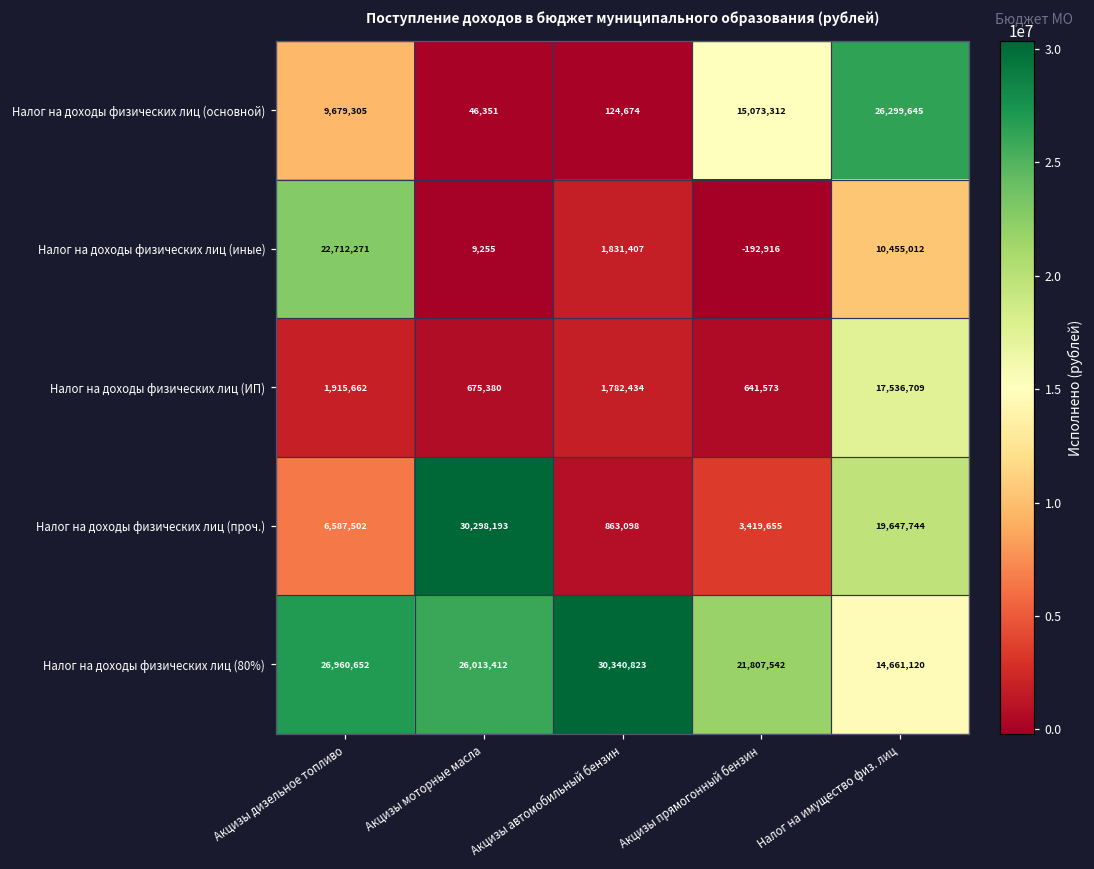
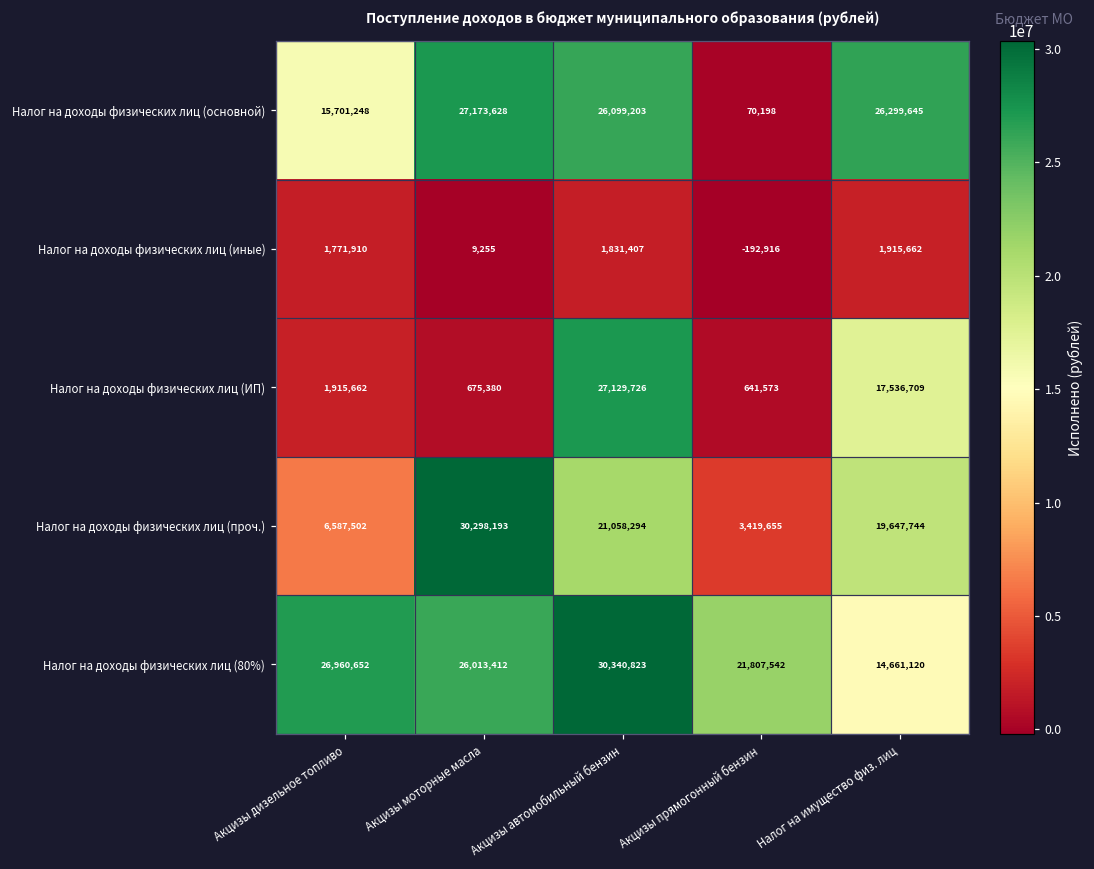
Налог на доходы физических лиц (основной), Акцизы дизельное топливо: 9,679,305 -> 15,701,248
Налог на доходы физических лиц (основной), Акцизы моторные масла: 46,351 -> 27,173,628
Налог на доходы физических лиц (основной), Акцизы автомобильный бензин: 124,674 -> 26,099,203
Налог на доходы физических лиц (основной), Акцизы прямогонный бензин: 15,073,312 -> 70,198
Налог на доходы физических лиц (иные), Акцизы дизельное топливо: 22,712,271 -> 1,771,910
Налог на доходы физических лиц (иные), Налог на имущество физ. лиц: 10,455,012 -> 1,915,662
Налог на доходы физических лиц (ИП), Акцизы автомобильный бензин: 1,782,434 -> 27,129,726
Налог на доходы физических лиц (проч.), Акцизы автомобильный бензин: 863,098 -> 21,058,294
